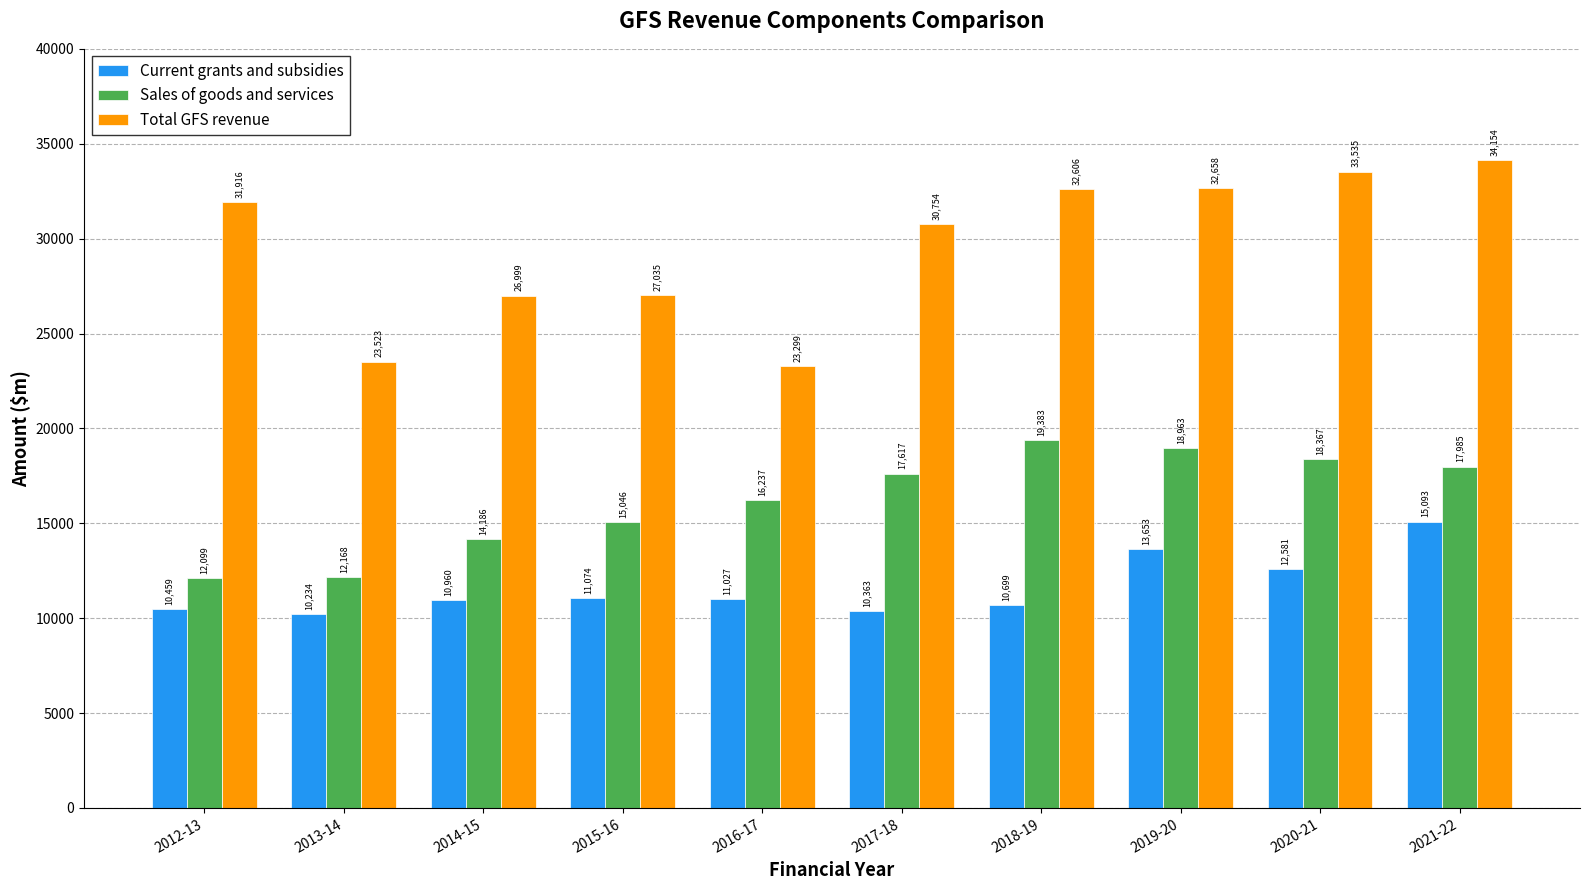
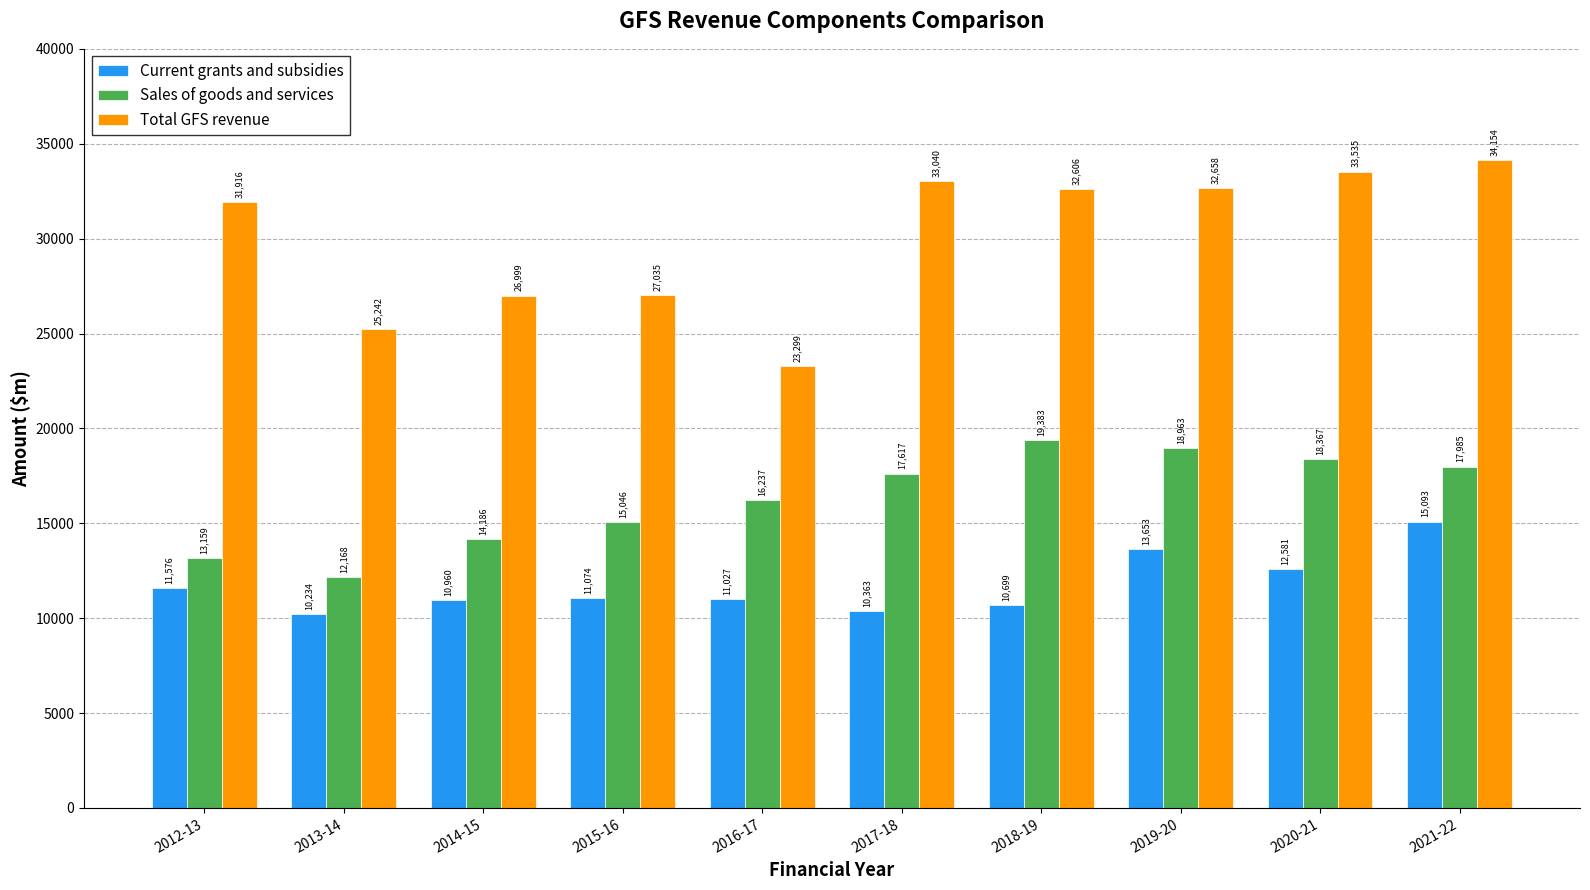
Current grants and subsidies, 2012-13: 10,459 -> 11,576
Sales of goods and services, 2012-13: 12,099 -> 13,159
Total GFS revenue, 2013-14: 23,523 -> 25,242
Total GFS revenue, 2017-18: 30,754 -> 33,040
